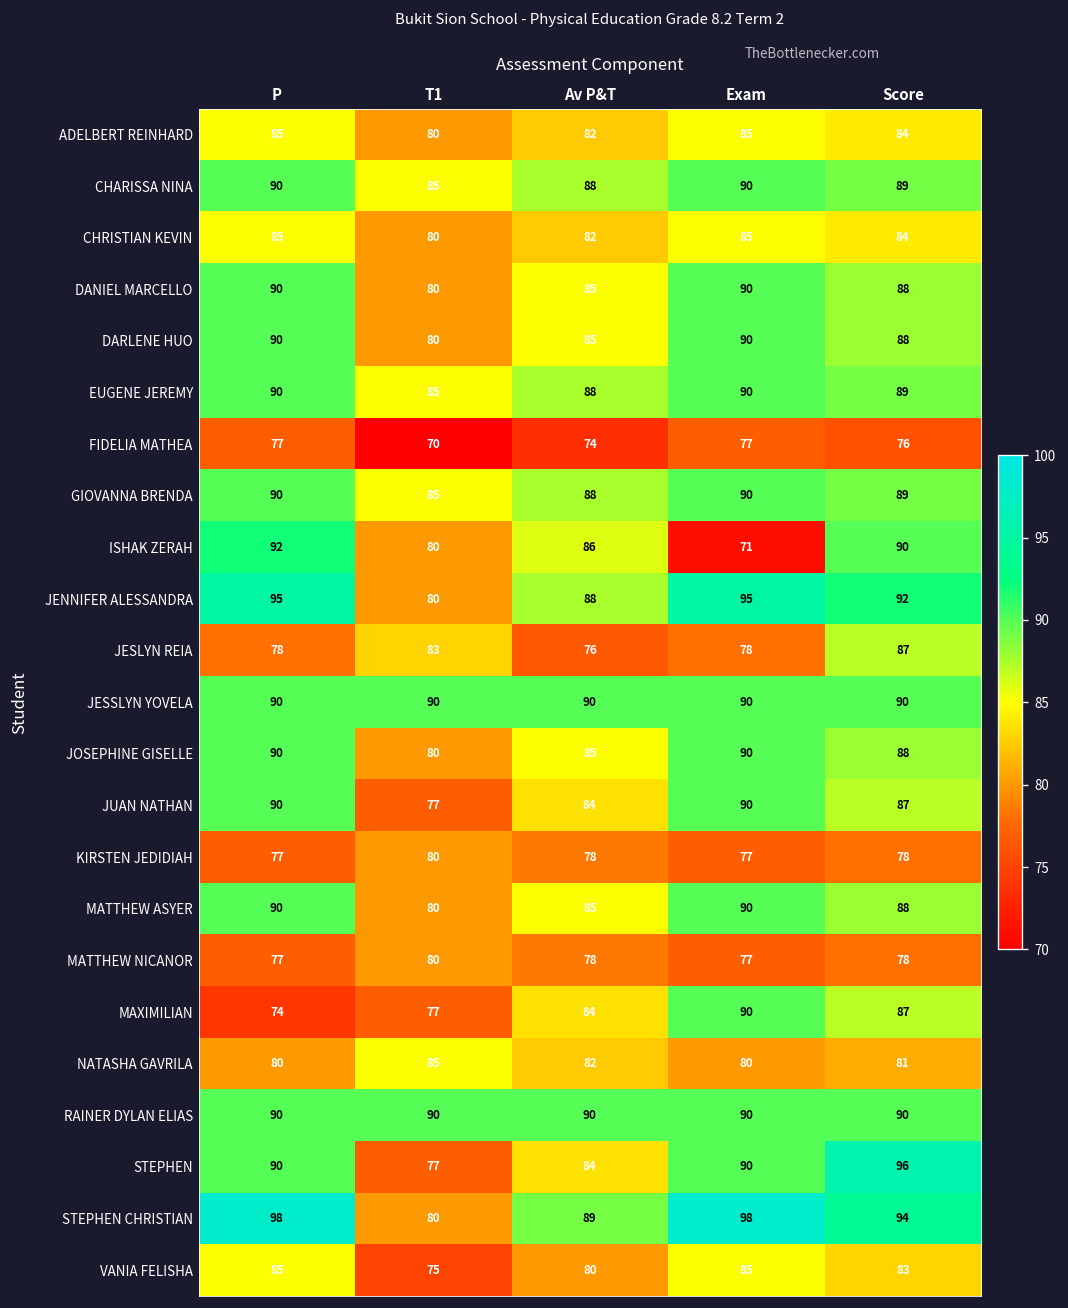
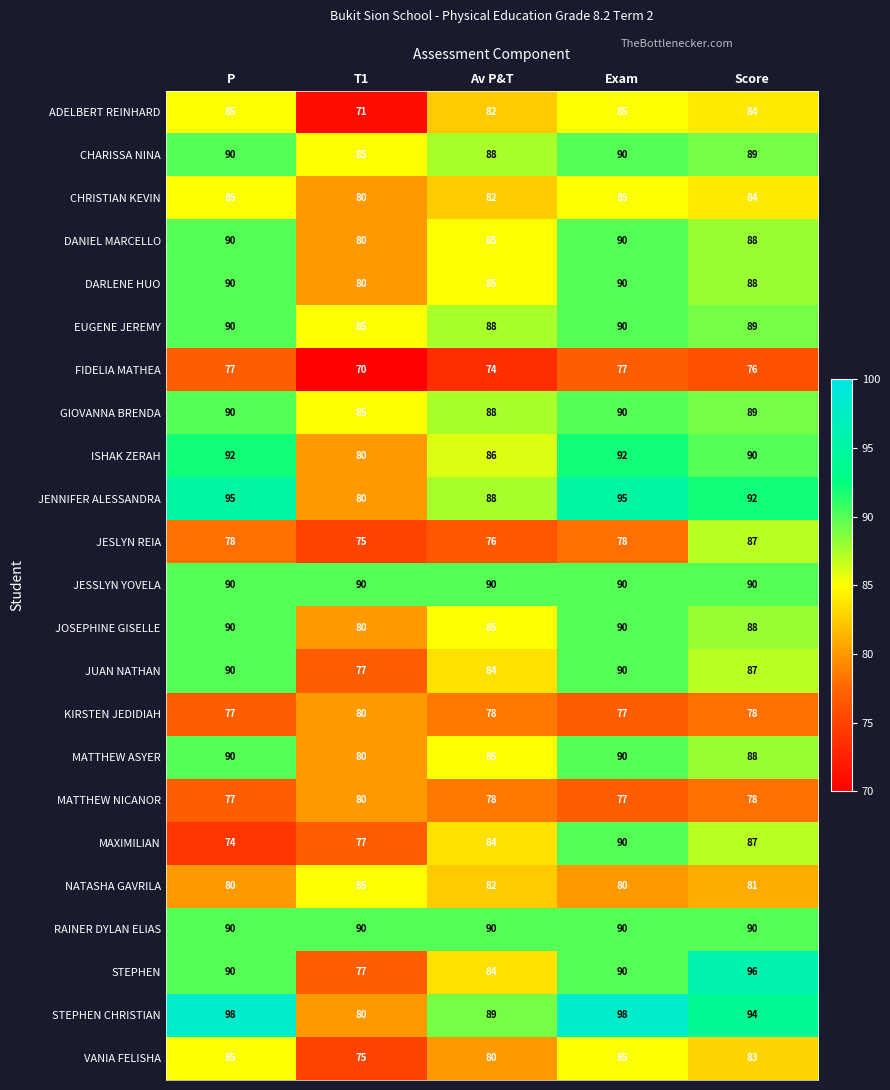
ADELBERT REINHARD, T1: 80 -> 71
ISHAK ZERAH, Exam: 71 -> 92
JESLYN REIA, T1: 83 -> 75
